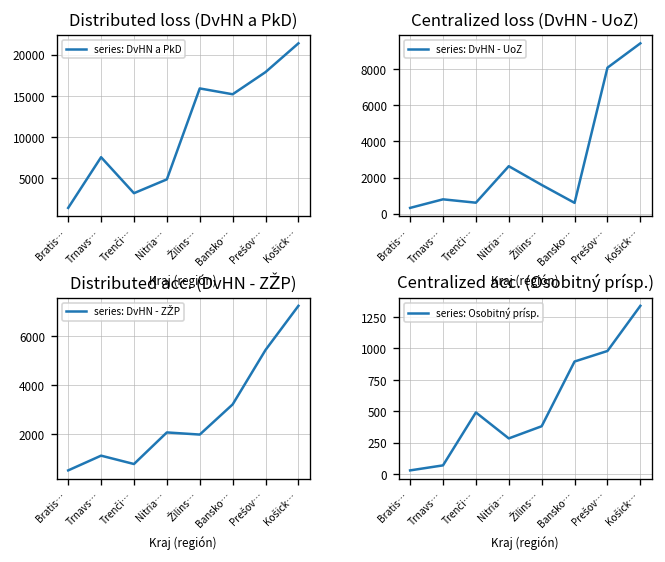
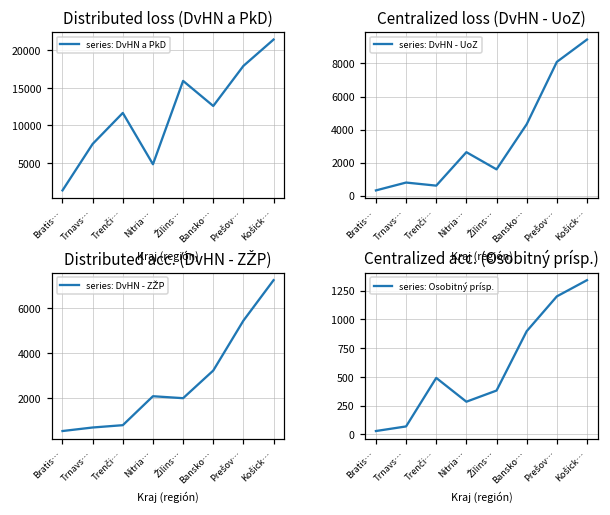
Distributed loss (DvHN a PkD), Trenči…: 3000 -> 12000
Distributed loss (DvHN a PkD), Bansko…: 15000 -> 13000
Centralized loss (DvHN - UoZ), Bansko…: 600 -> 4300
Distributed acc. (DvHN - ZŽP), Trnavs…: 1100 -> 700
Centralized acc. (Osobitný prísp.), Prešov…: 980 -> 1200
